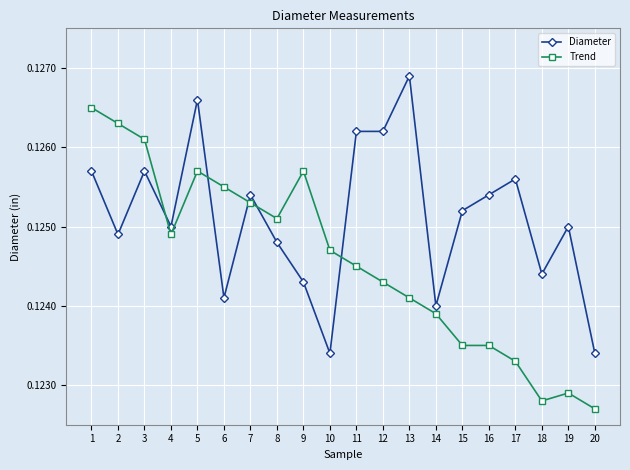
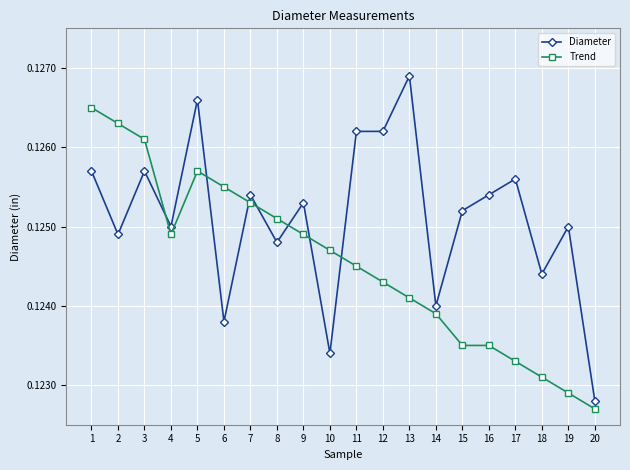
Diameter, 6: 0.1241 -> 0.1238
Diameter, 9: 0.1243 -> 0.1253
Trend, 9: 0.1257 -> 0.1249
Trend, 18: 0.1228 -> 0.1231
Diameter, 20: 0.1234 -> 0.1228
